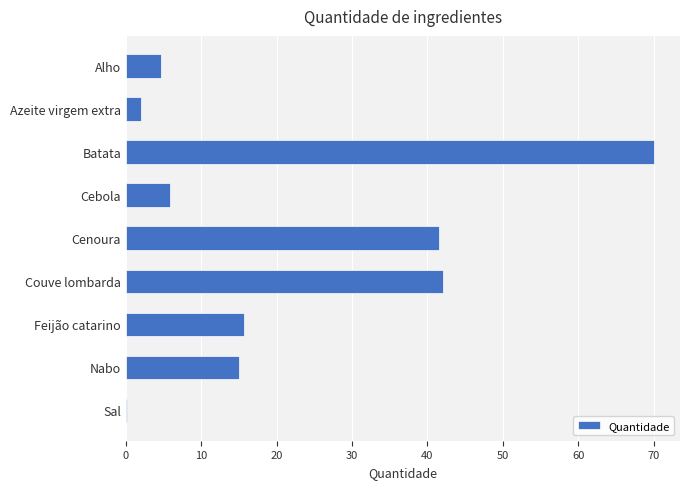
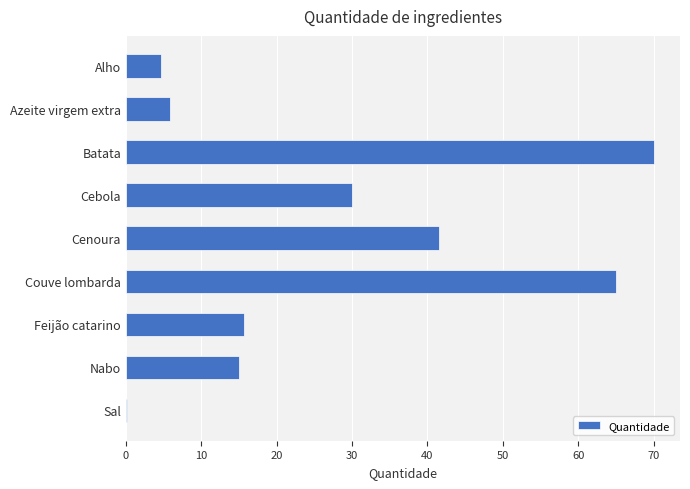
Azeite virgem extra: 2 -> 6
Cebola: 6 -> 30
Couve lombarda: 42 -> 65
